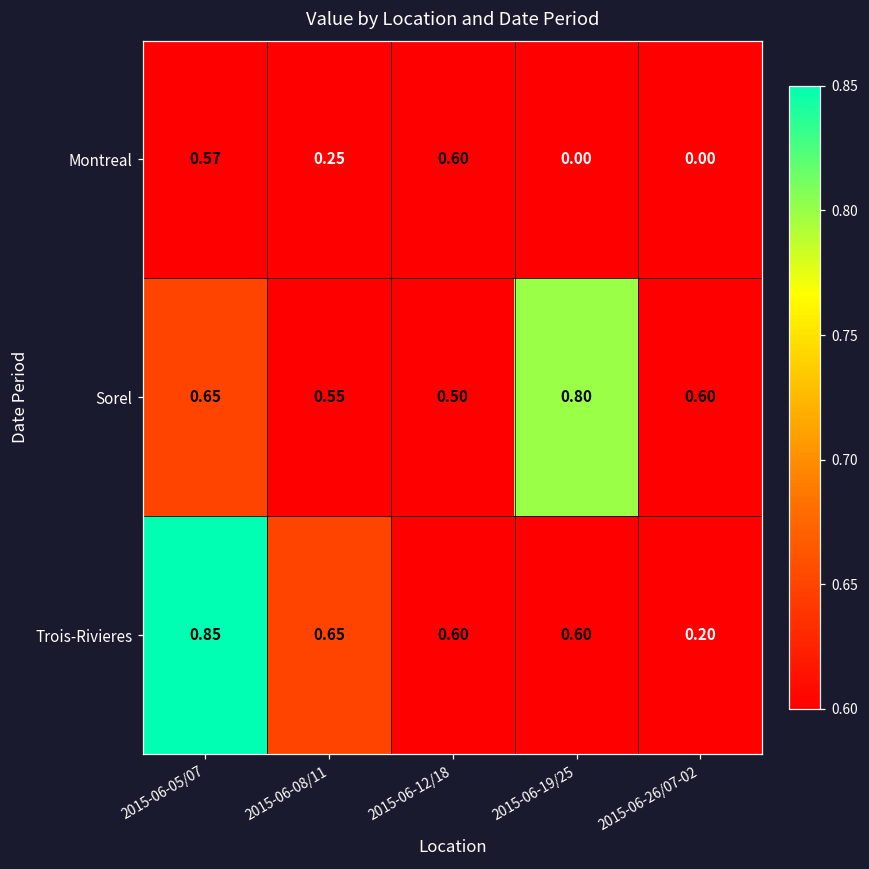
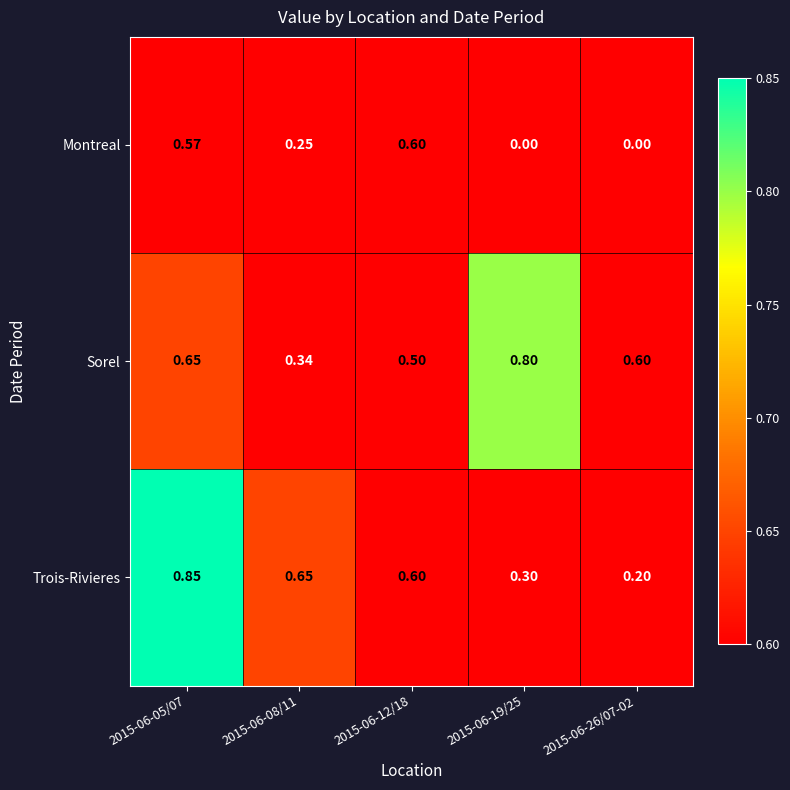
Sorel, 2015-06-08/11: 0.55 -> 0.34
Trois-Rivieres, 2015-06-19/25: 0.60 -> 0.30
